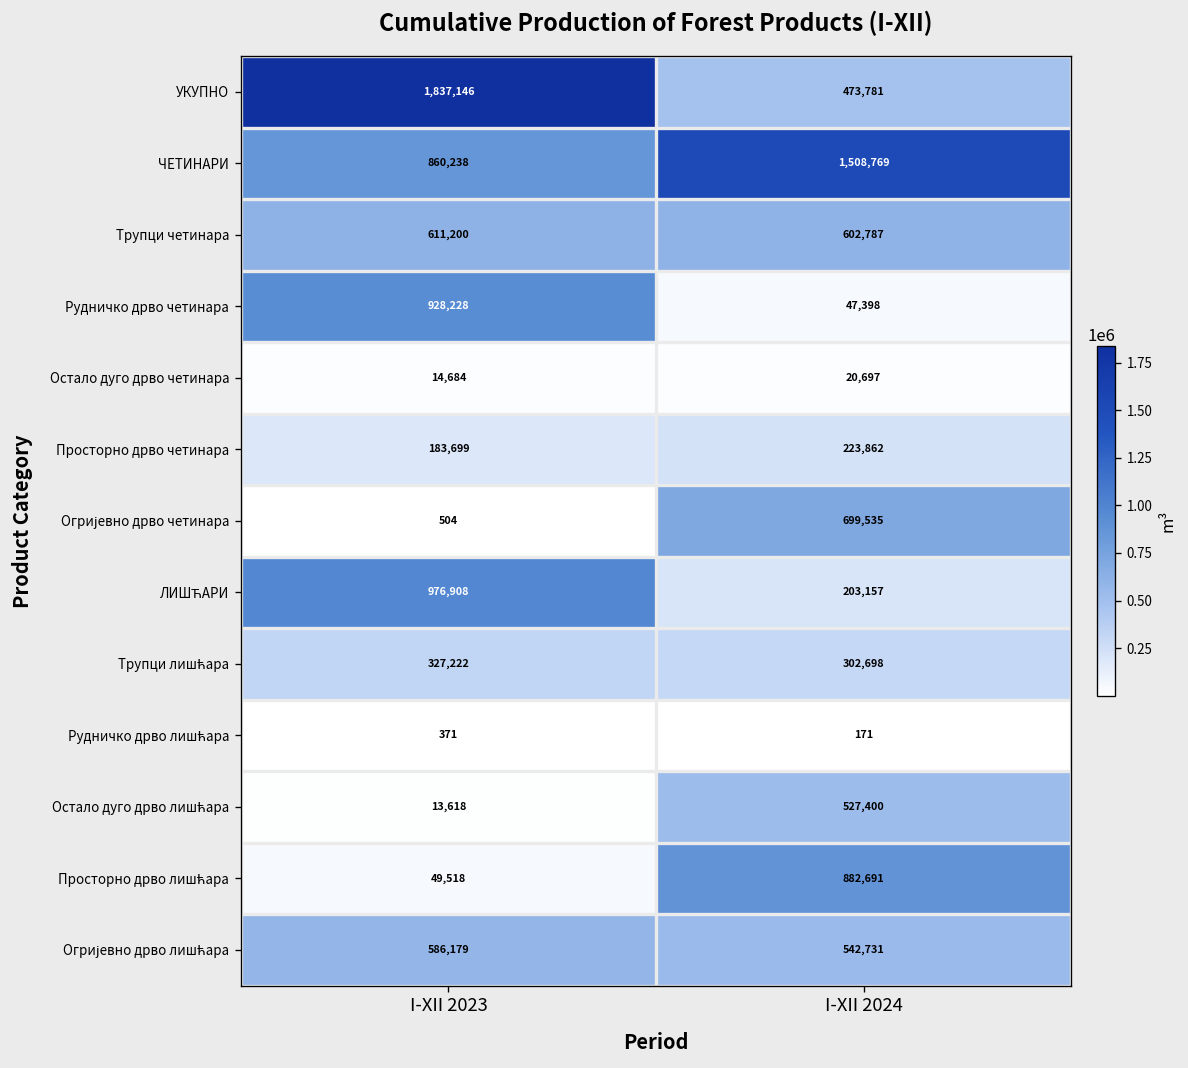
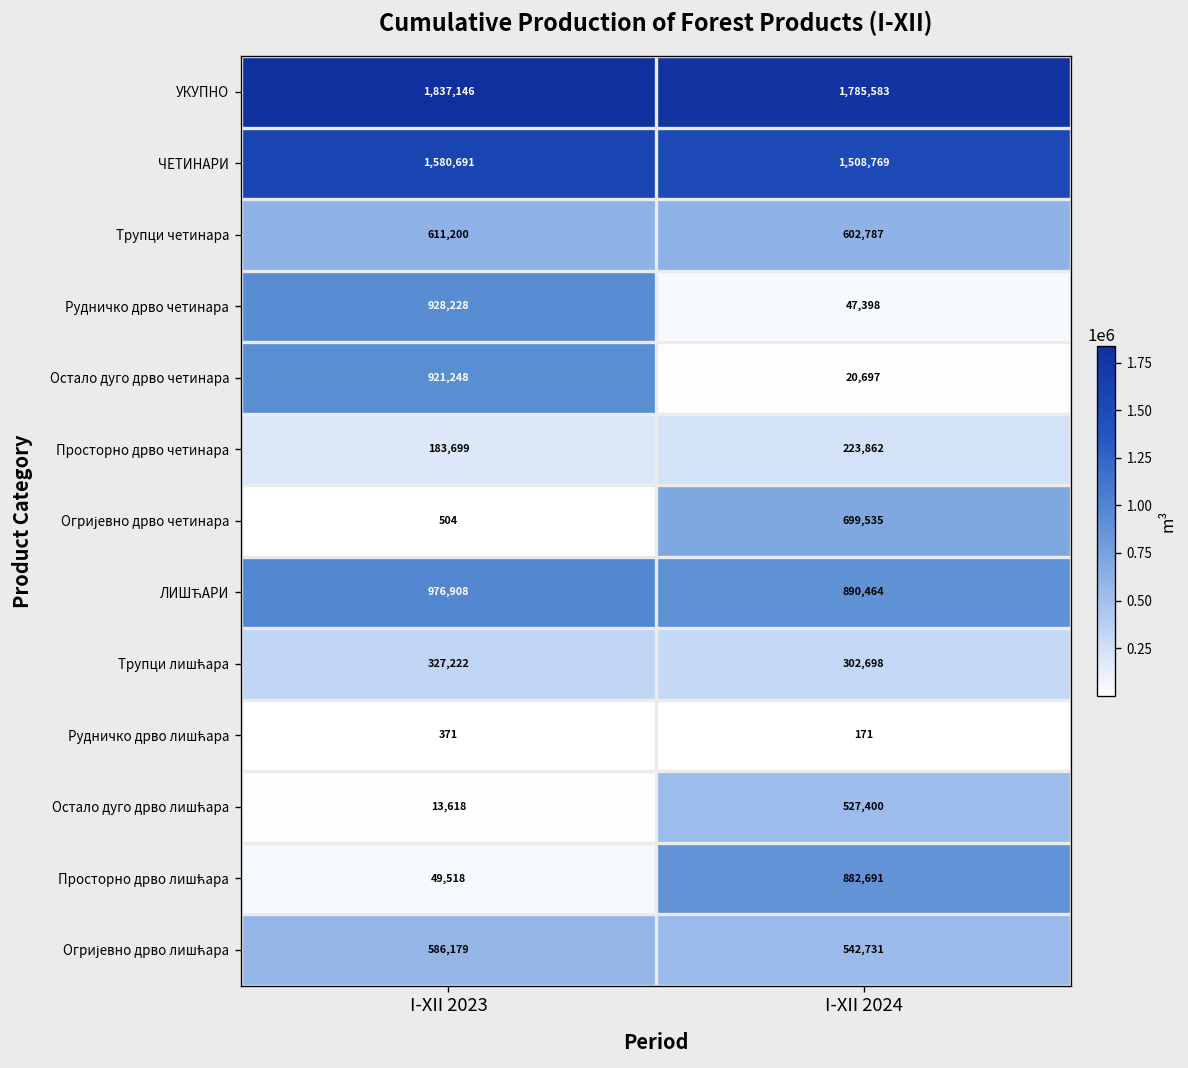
УКУПНО, I-XII 2024: 473,781 -> 1,785,583
ЧЕТИНАРИ, I-XII 2023: 860,238 -> 1,580,691
Остало дуго дрво четинара, I-XII 2023: 14,684 -> 921,248
ЛИШЋАРИ, I-XII 2024: 203,157 -> 890,464
